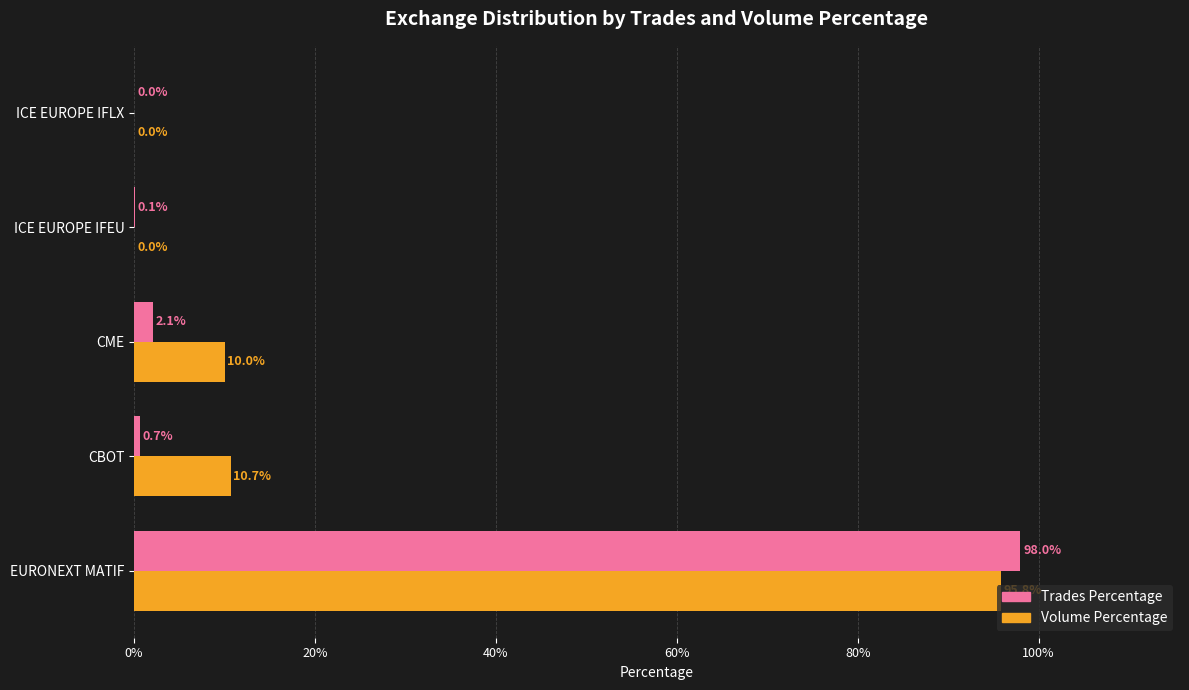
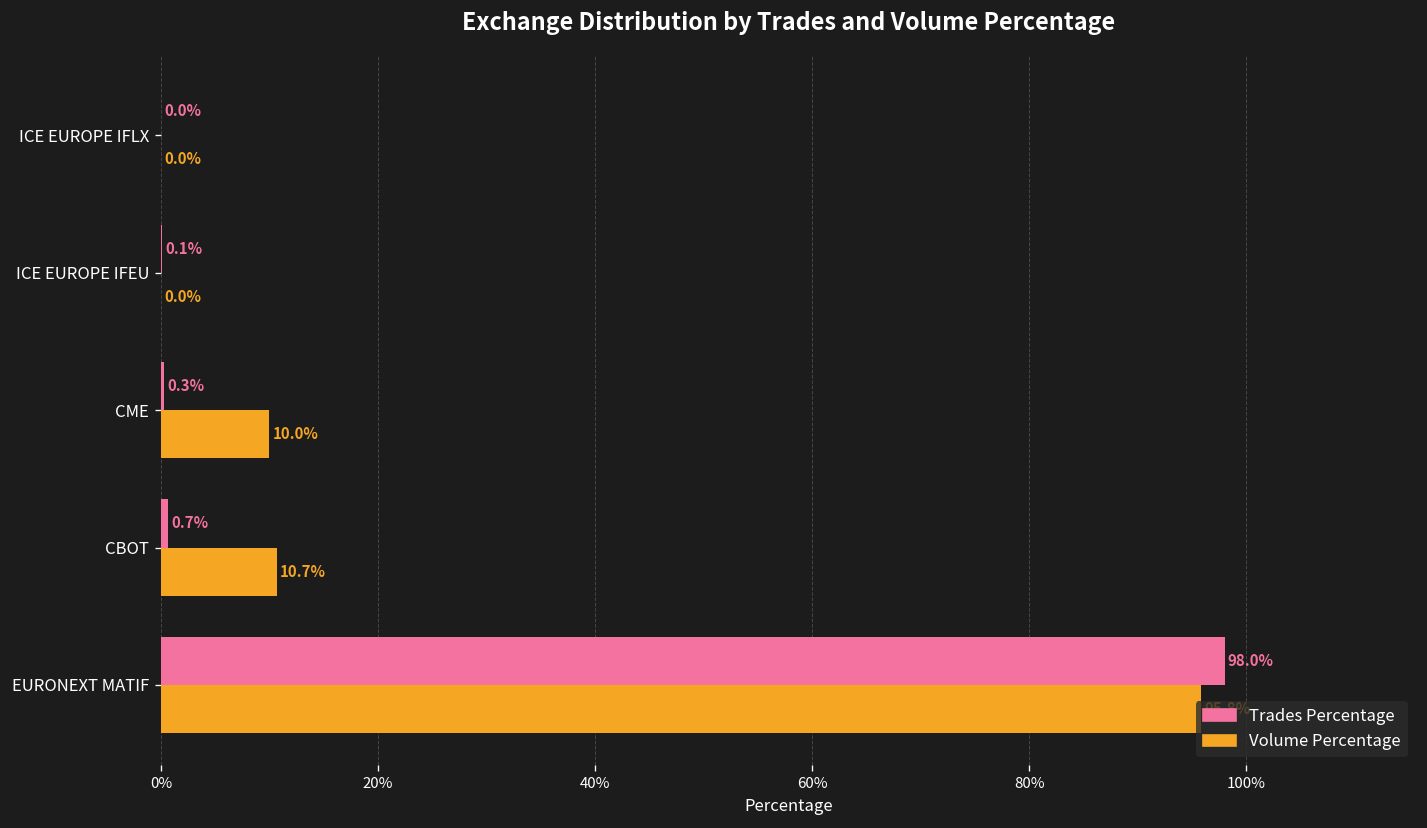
Trades Percentage, CME: 2.1% -> 0.3%
